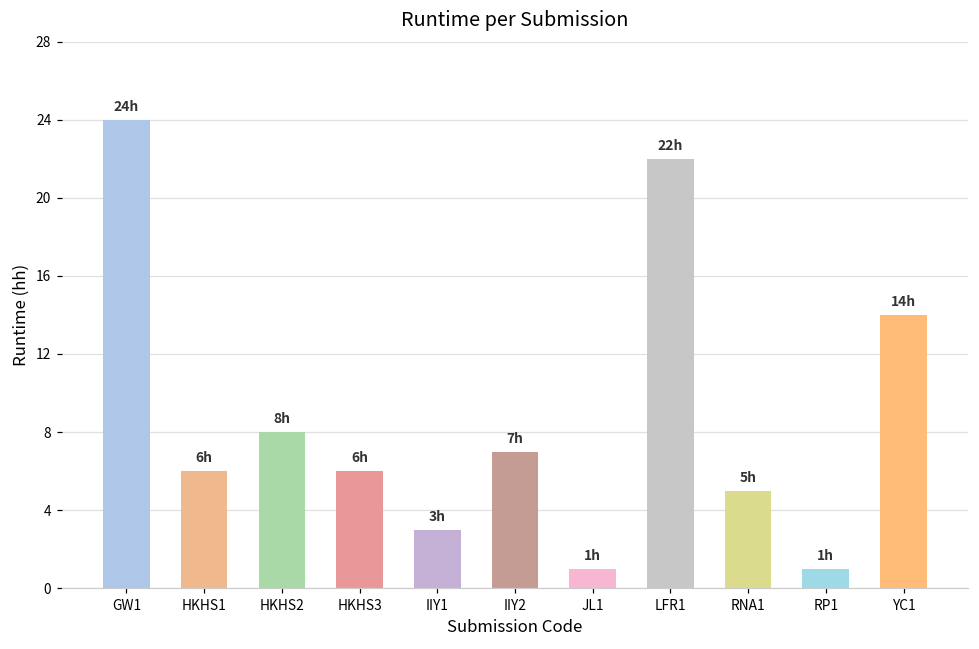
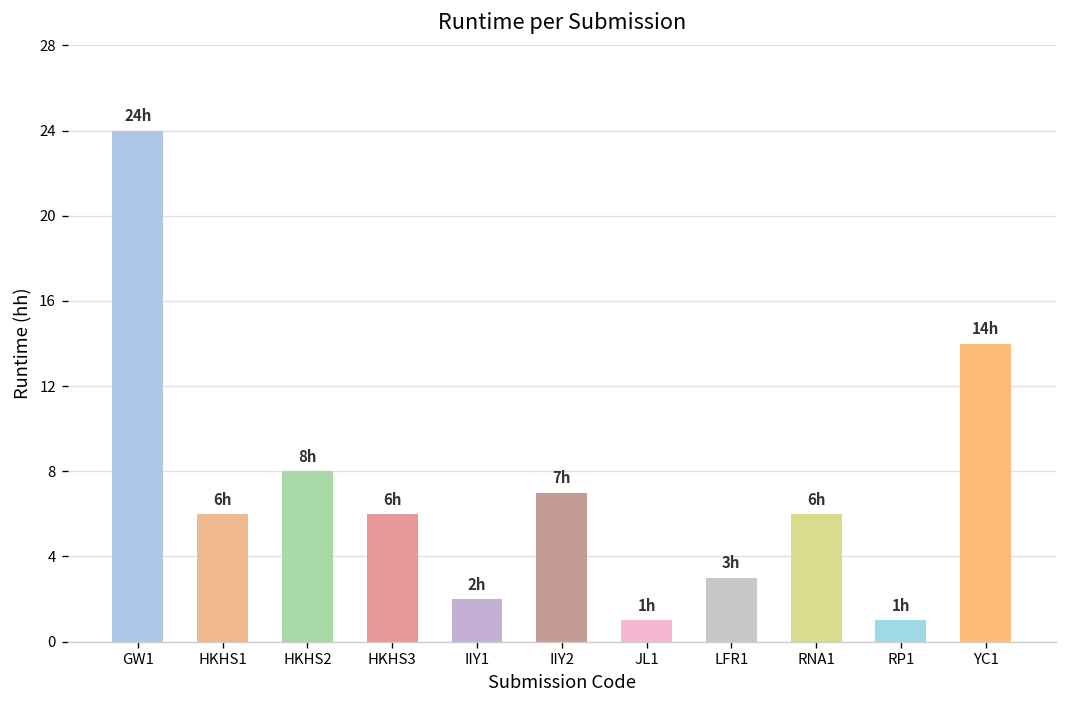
IIY1: 3h -> 2h
LFR1: 22h -> 3h
RNA1: 5h -> 6h
